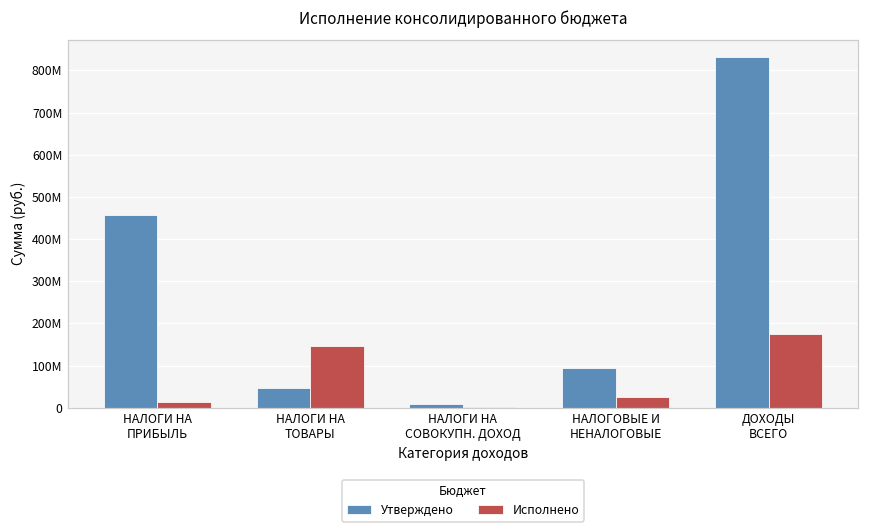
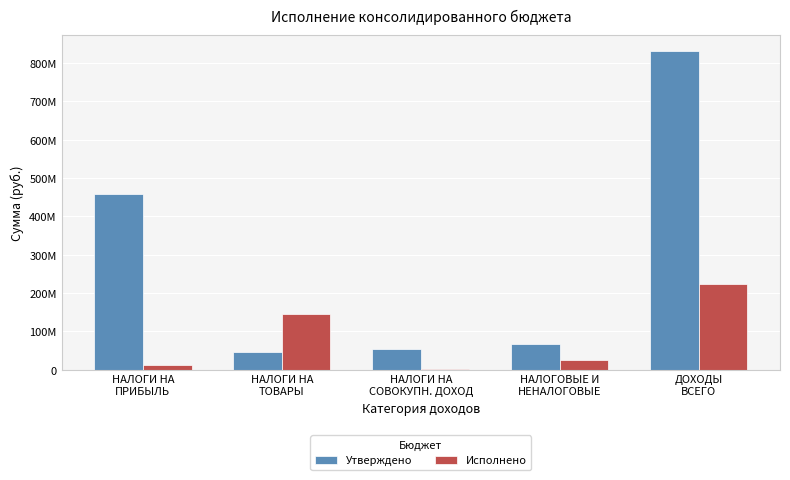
Утверждено, НАЛОГИ НА СОВОКУПН. ДОХОД: 10000000 -> 50000000
Утверждено, НАЛОГОВЫЕ И НЕНАЛОГОВЫЕ: 90000000 -> 70000000
Исполнено, ДОХОДЫ ВСЕГО: 180000000 -> 220000000
